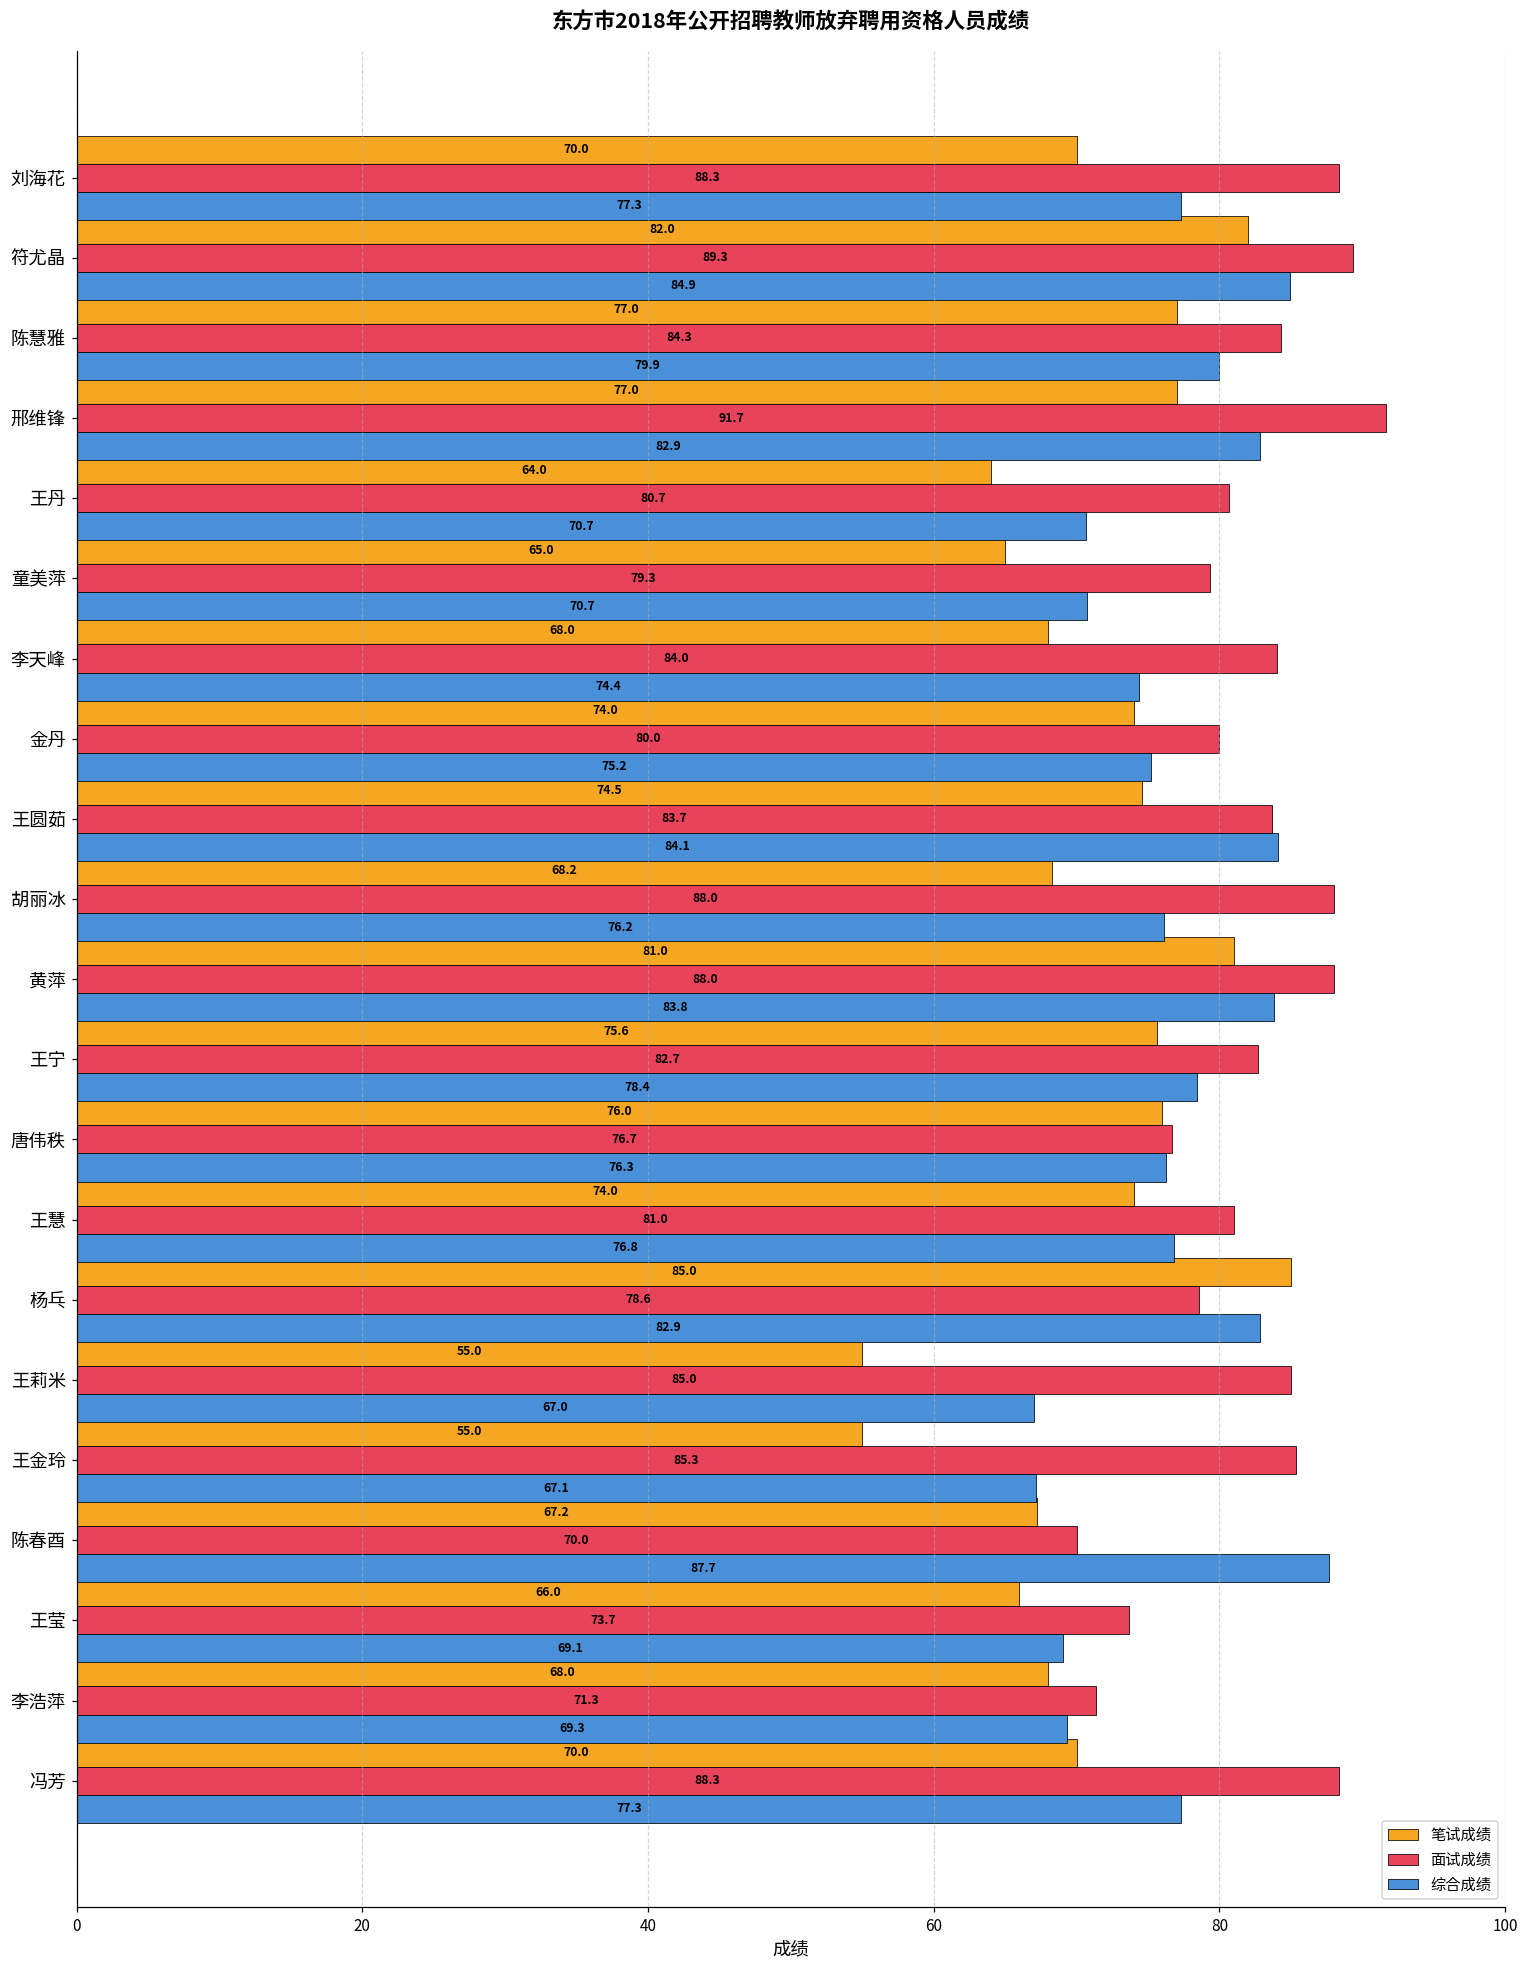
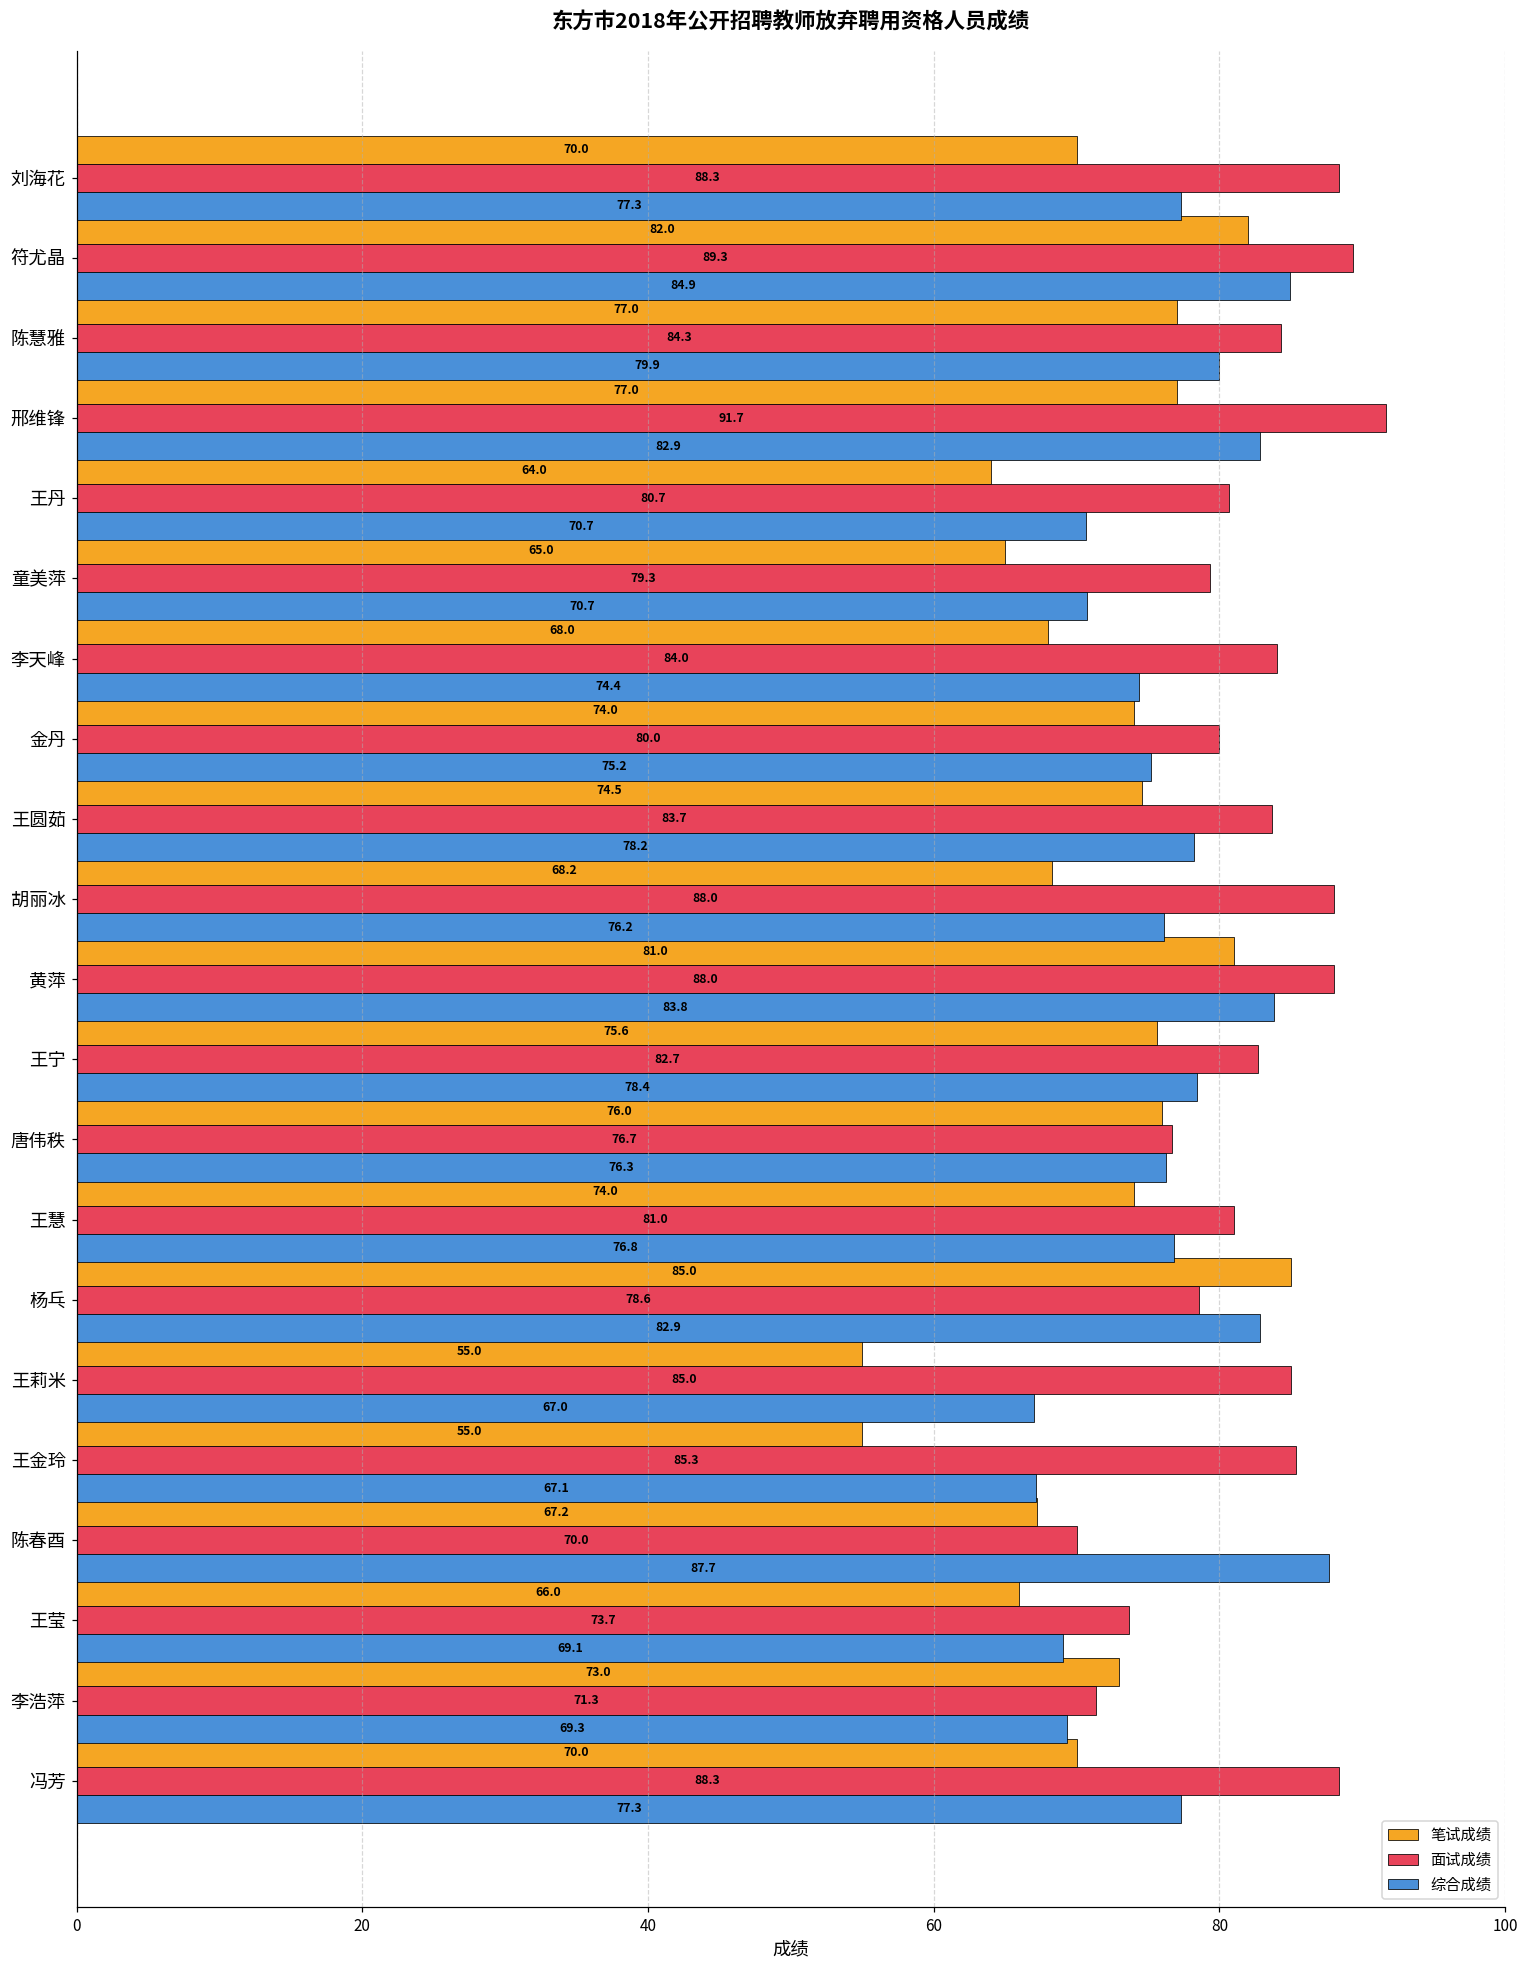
综合成绩, 王圆茹: 84.1 -> 78.2
笔试成绩, 李浩萍: 68.0 -> 73.0
